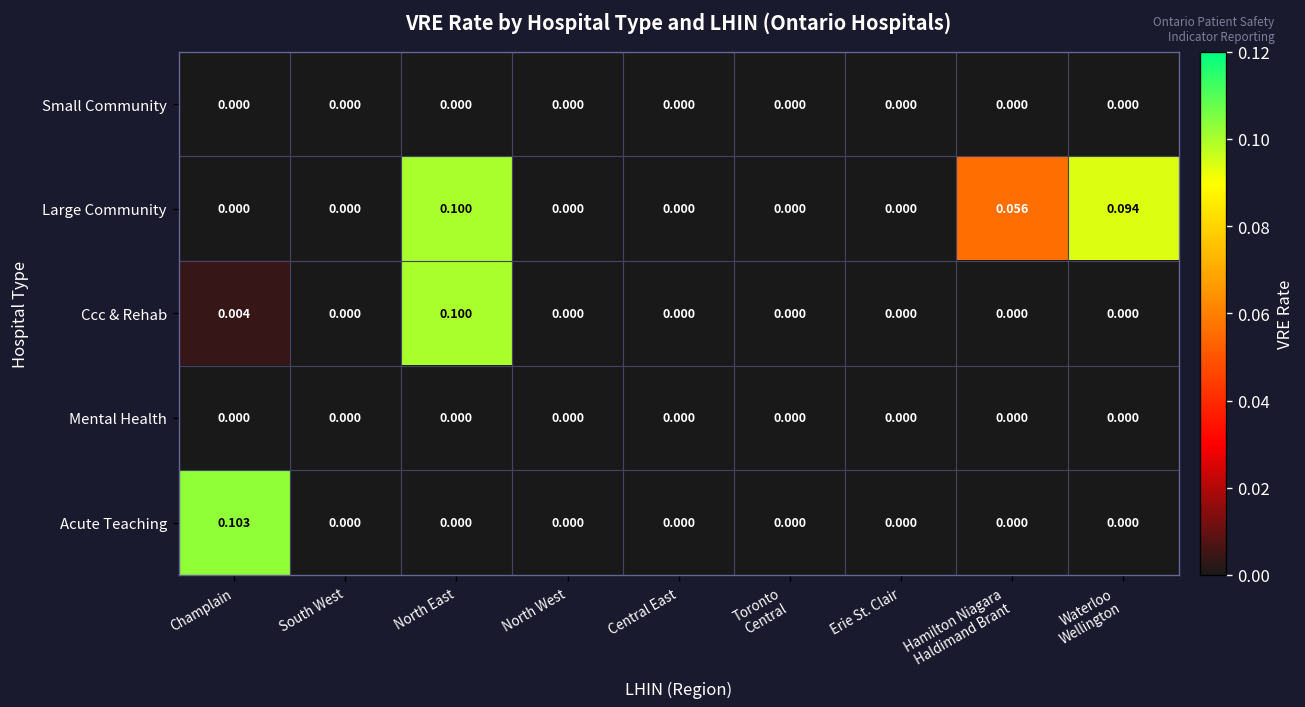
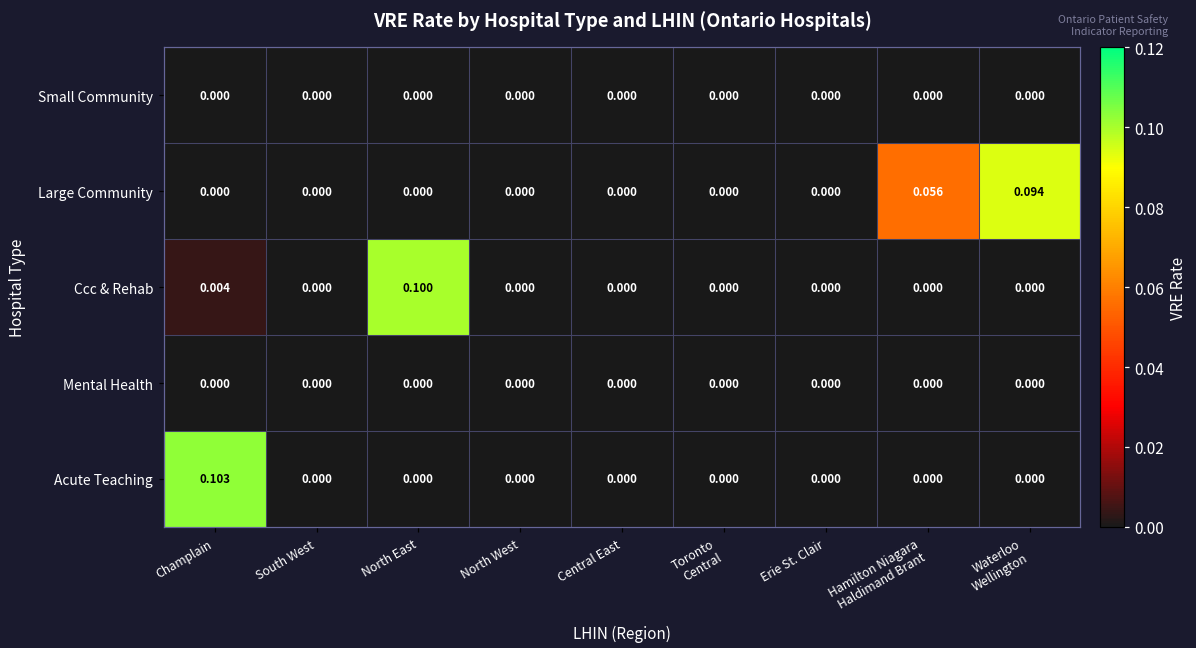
Large Community, North East: 0.100 -> 0.000
